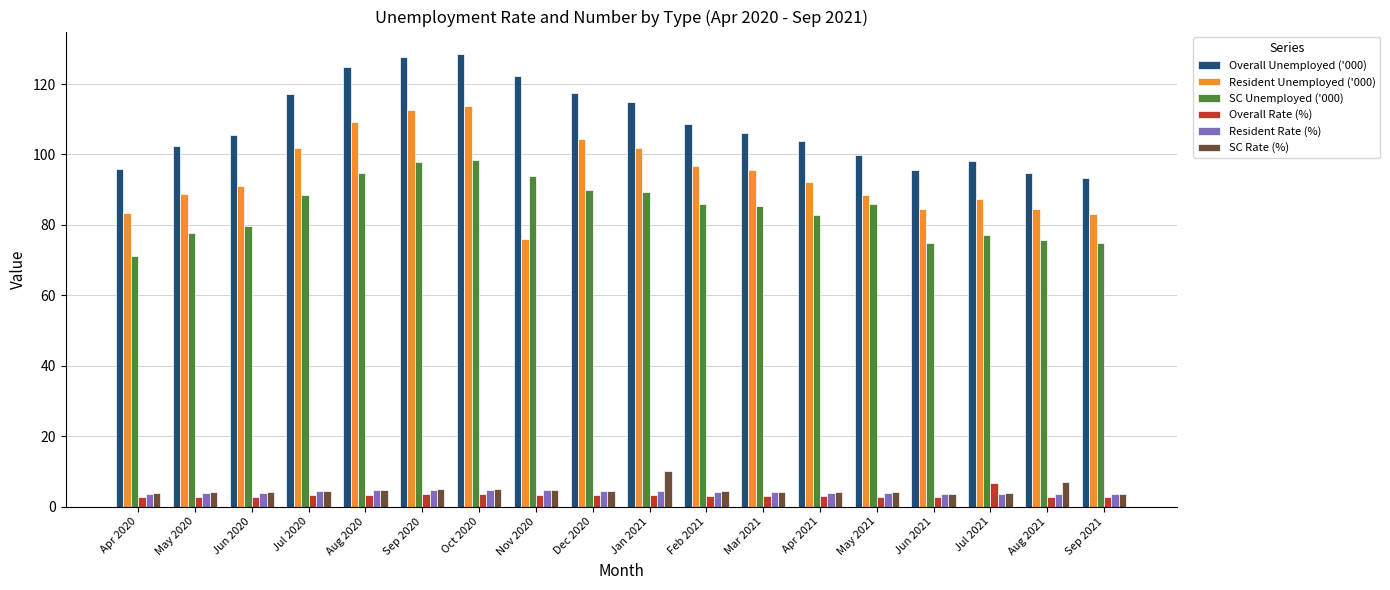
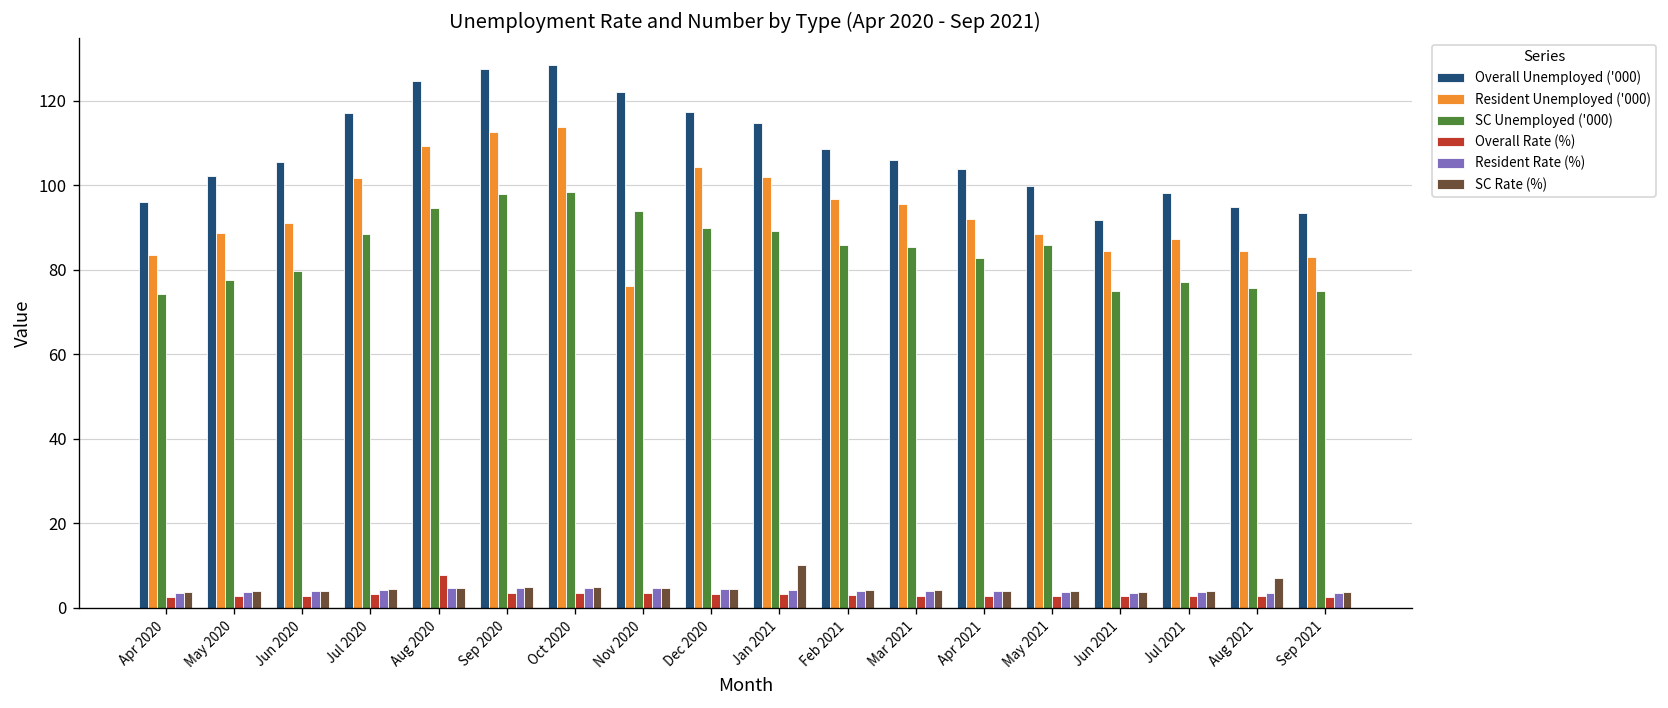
SC Unemployed ('000), Apr 2020: 71 -> 74
Overall Rate (%), Aug 2020: 3 -> 8
Overall Unemployed ('000), Jun 2021: 96 -> 92
Overall Rate (%), Jul 2021: 7 -> 3
